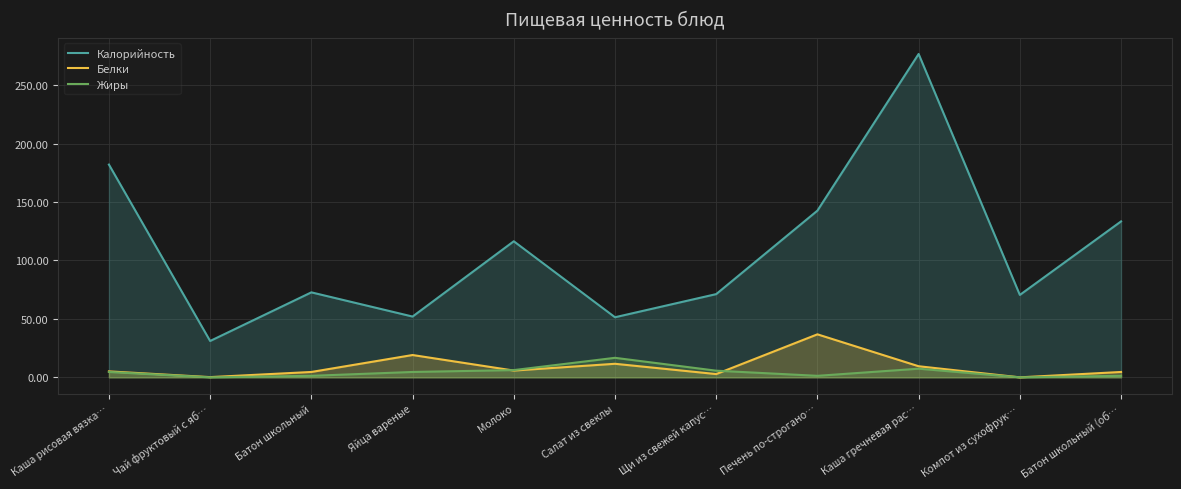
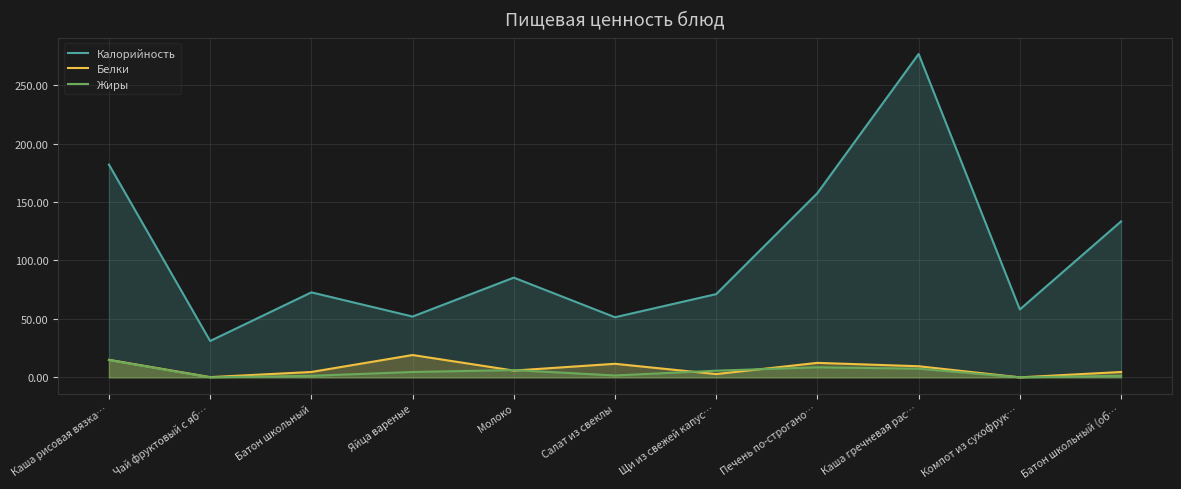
Белки, Каша рисовая вязка…: 5 -> 15
Жиры, Каша рисовая вязка…: 5 -> 15
Калорийность, Молоко: 116 -> 85
Жиры, Салат из свеклы: 17 -> 2
Калорийность, Печень по-строгано…: 143 -> 158
Белки, Печень по-строгано…: 37 -> 12
Жиры, Печень по-строгано…: 1 -> 9
Калорийность, Компот из сухофрук…: 71 -> 58
